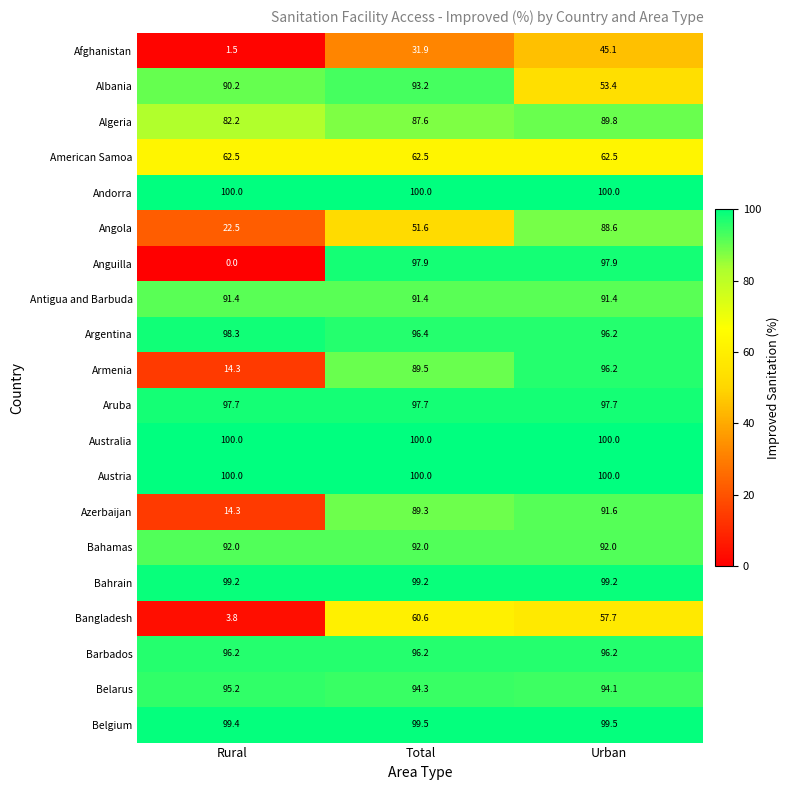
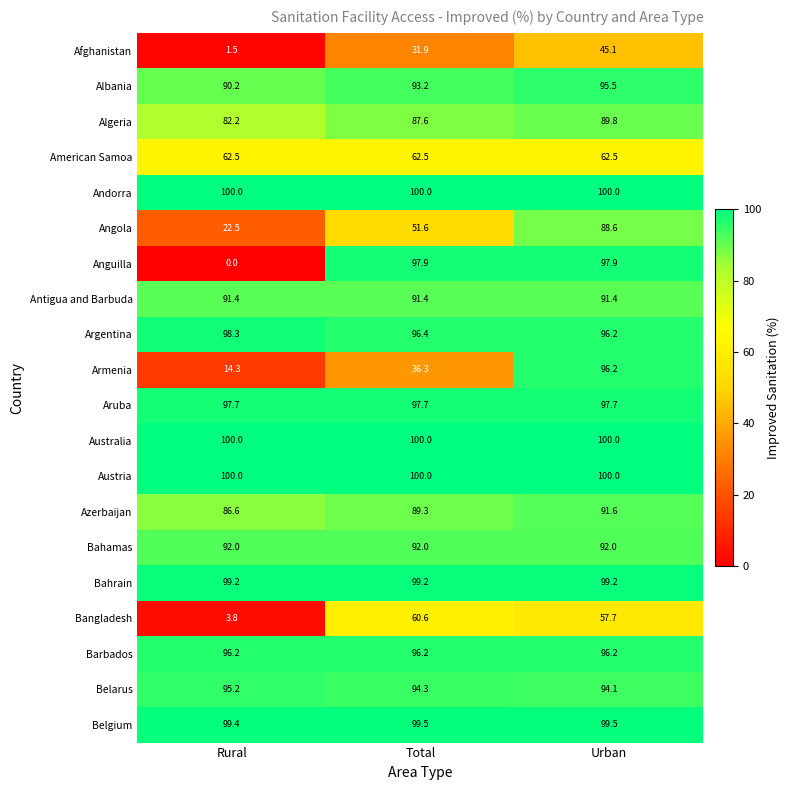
Albania, Urban: 53.4 -> 95.5
Armenia, Total: 89.5 -> 36.3
Azerbaijan, Rural: 14.3 -> 86.6
